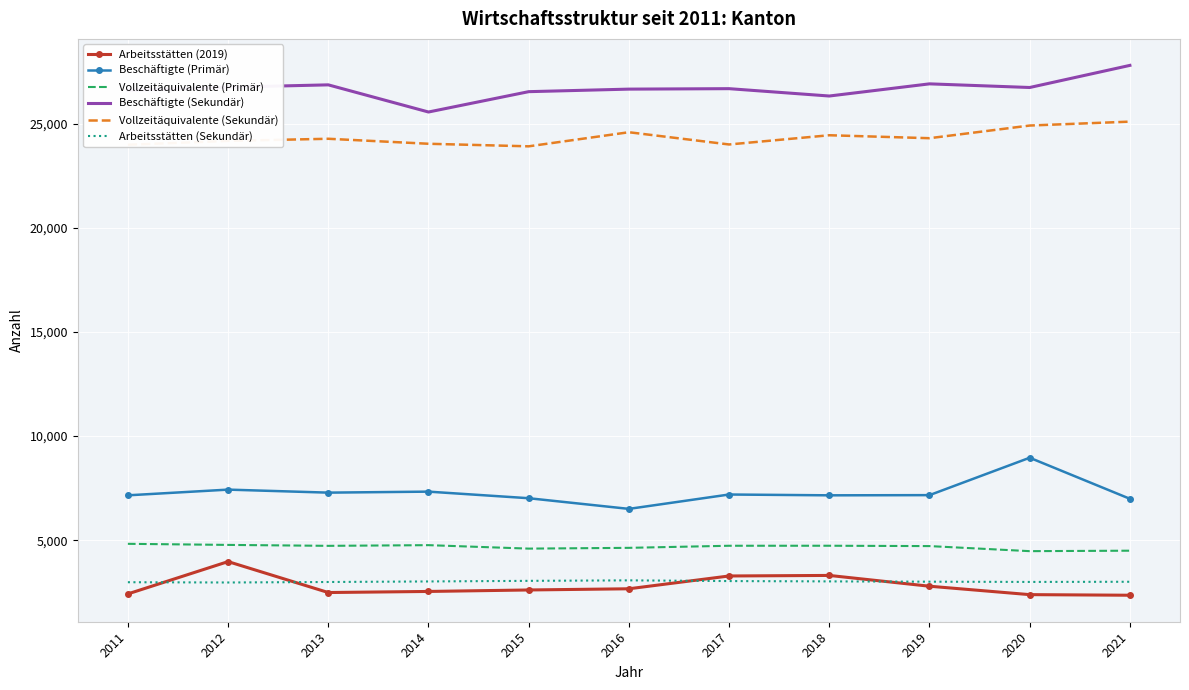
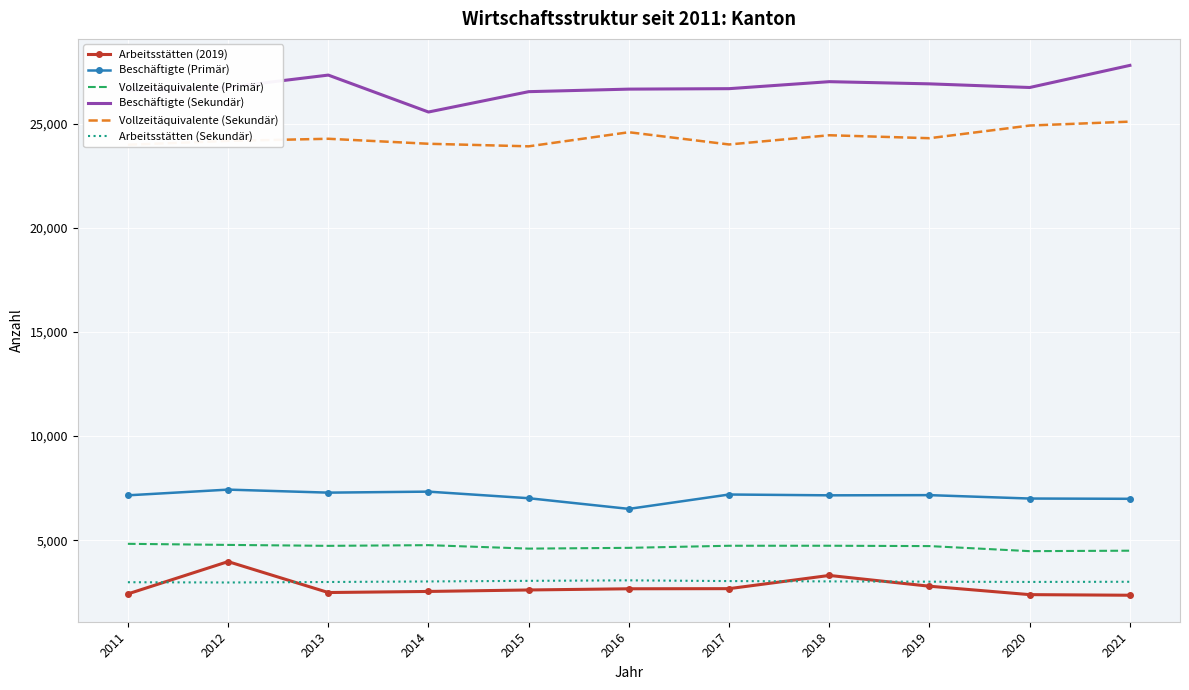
Beschäftigte (Sekundär), 2013: 26,900 -> 27,300
Arbeitsstätten (2019), 2017: 3,300 -> 2,700
Beschäftigte (Sekundär), 2018: 26,300 -> 27,000
Beschäftigte (Primär), 2020: 9,000 -> 7,000
